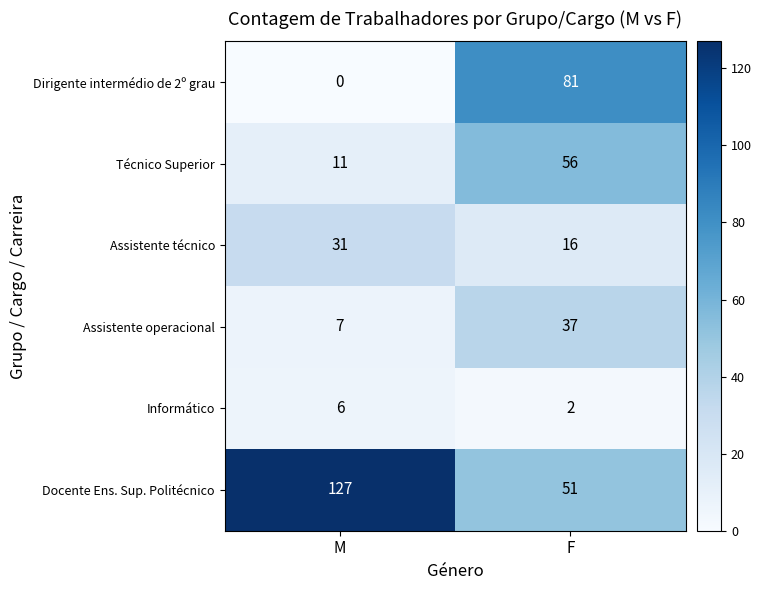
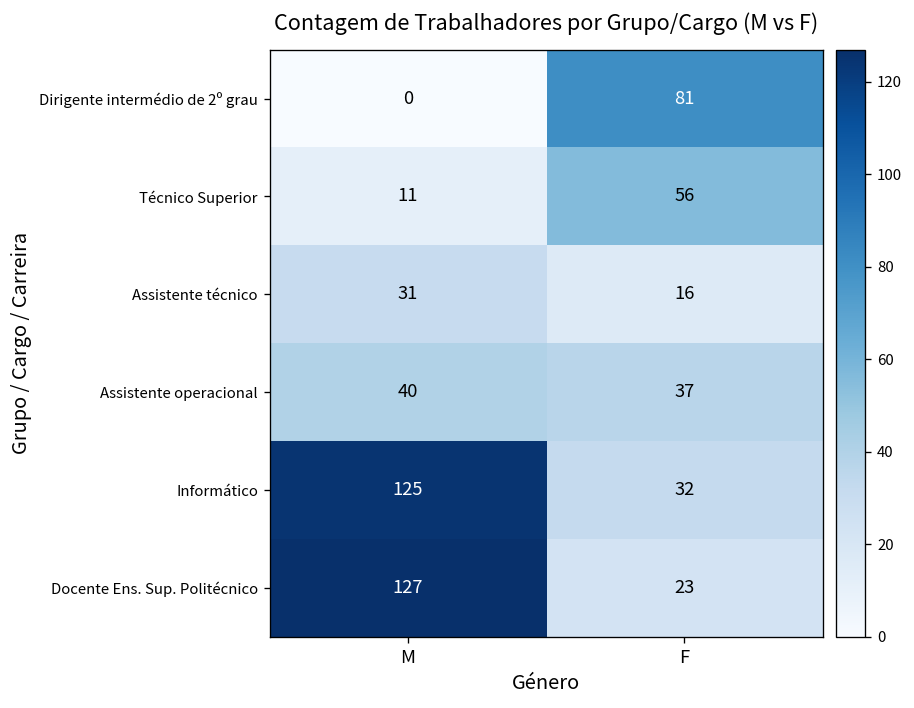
Assistente operacional, M: 7 -> 40
Informático, M: 6 -> 125
Informático, F: 2 -> 32
Docente Ens. Sup. Politécnico, F: 51 -> 23
